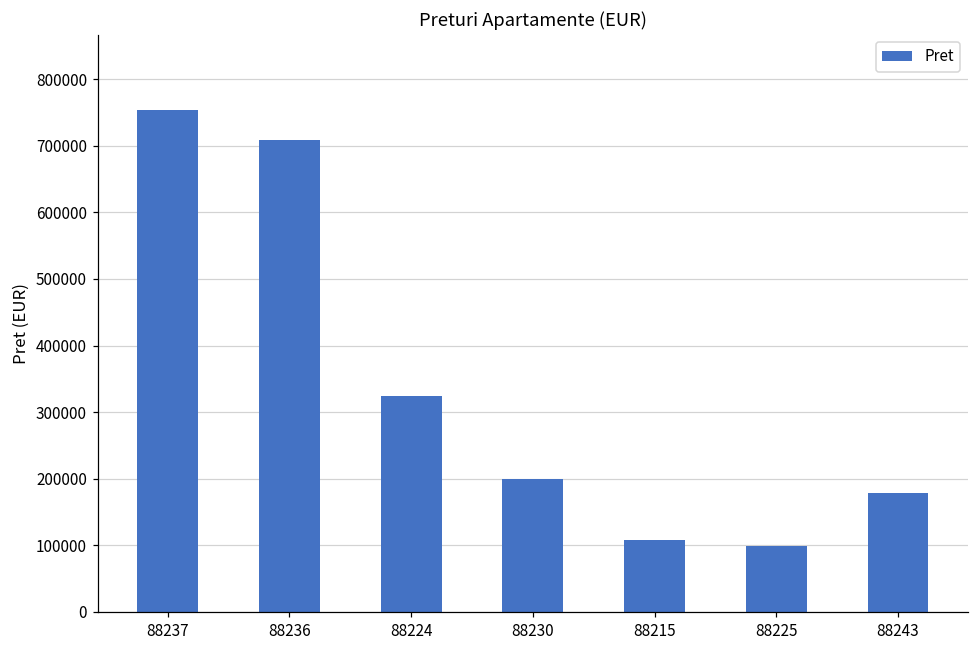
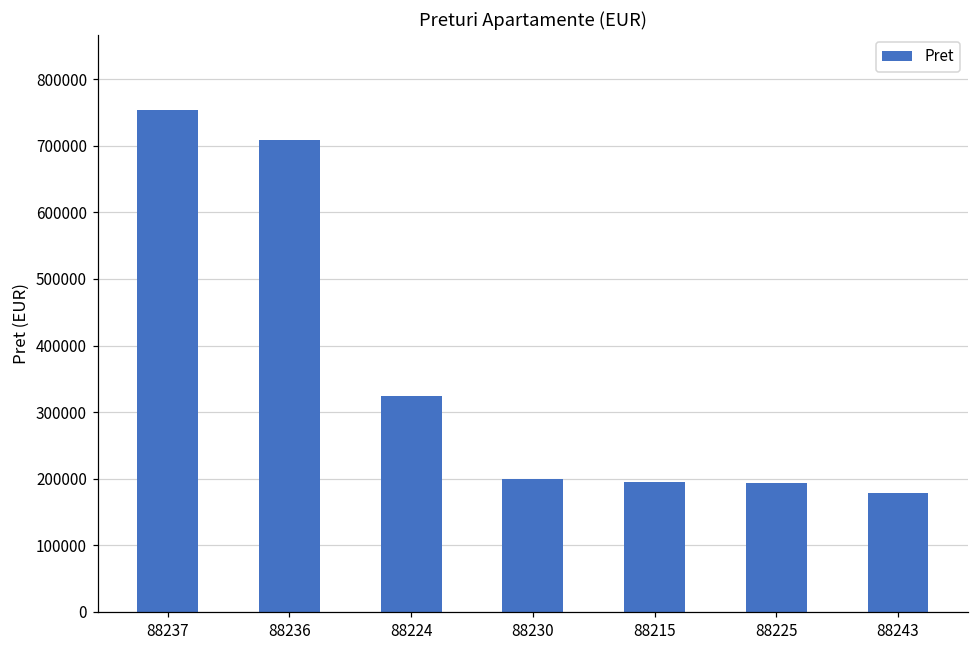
88215: 110000 -> 200000
88225: 100000 -> 190000
